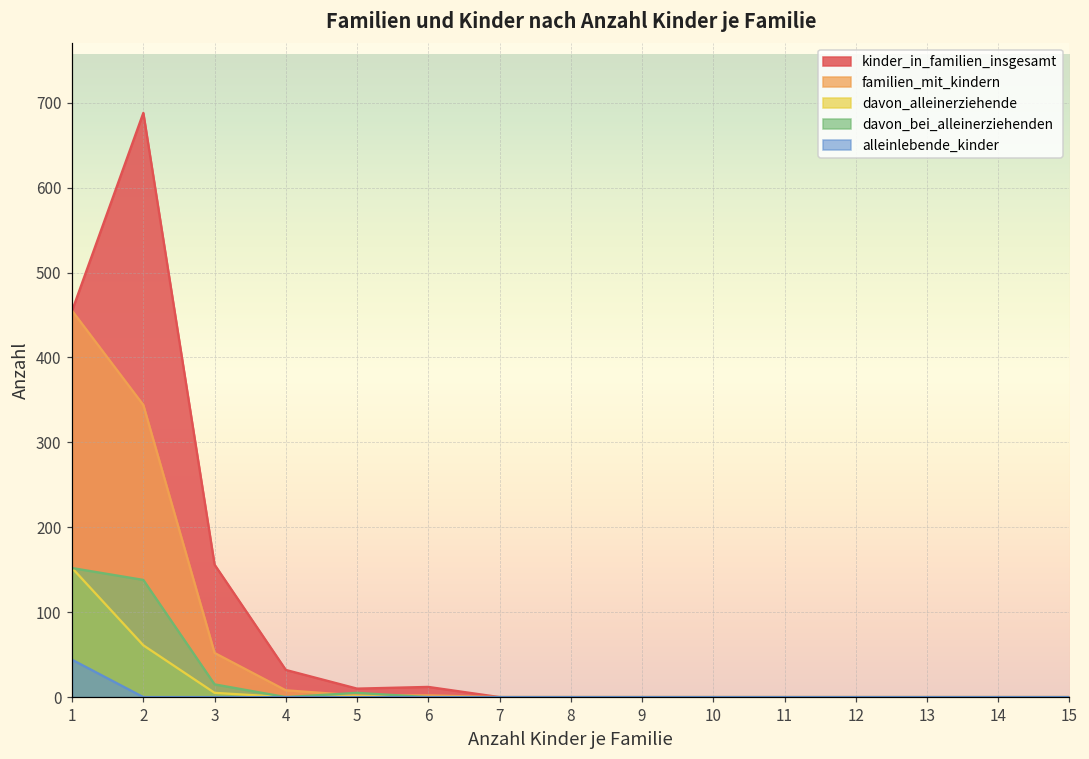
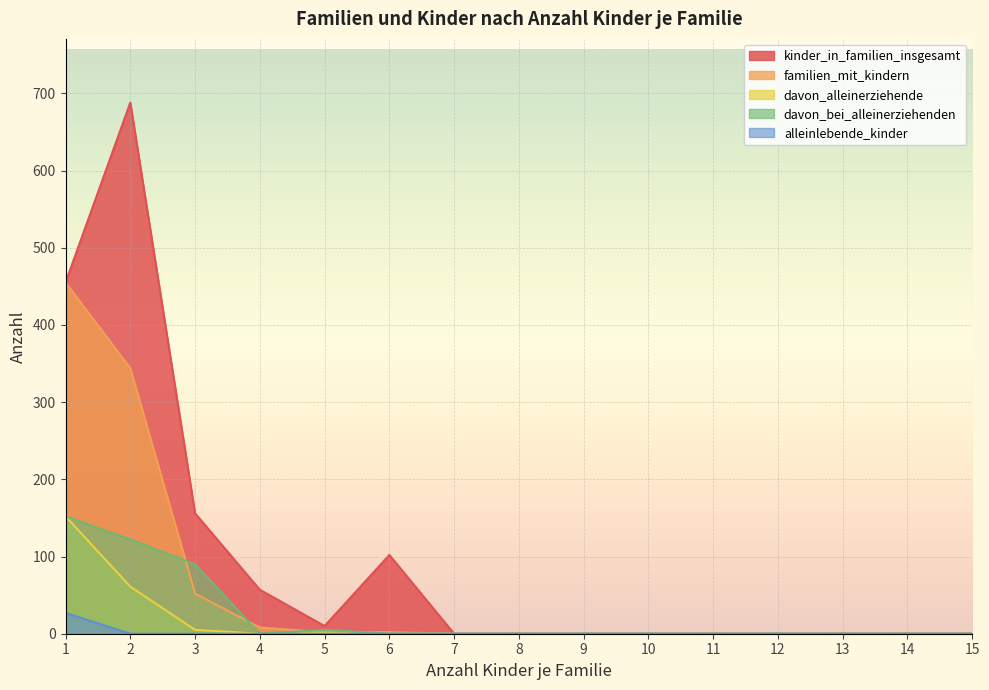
alleinlebende_kinder, 1: 40 -> 30
davon_bei_alleinerziehenden, 2: 140 -> 120
davon_bei_alleinerziehenden, 3: 20 -> 90
kinder_in_familien_insgesamt, 4: 30 -> 60
kinder_in_familien_insgesamt, 6: 10 -> 100
